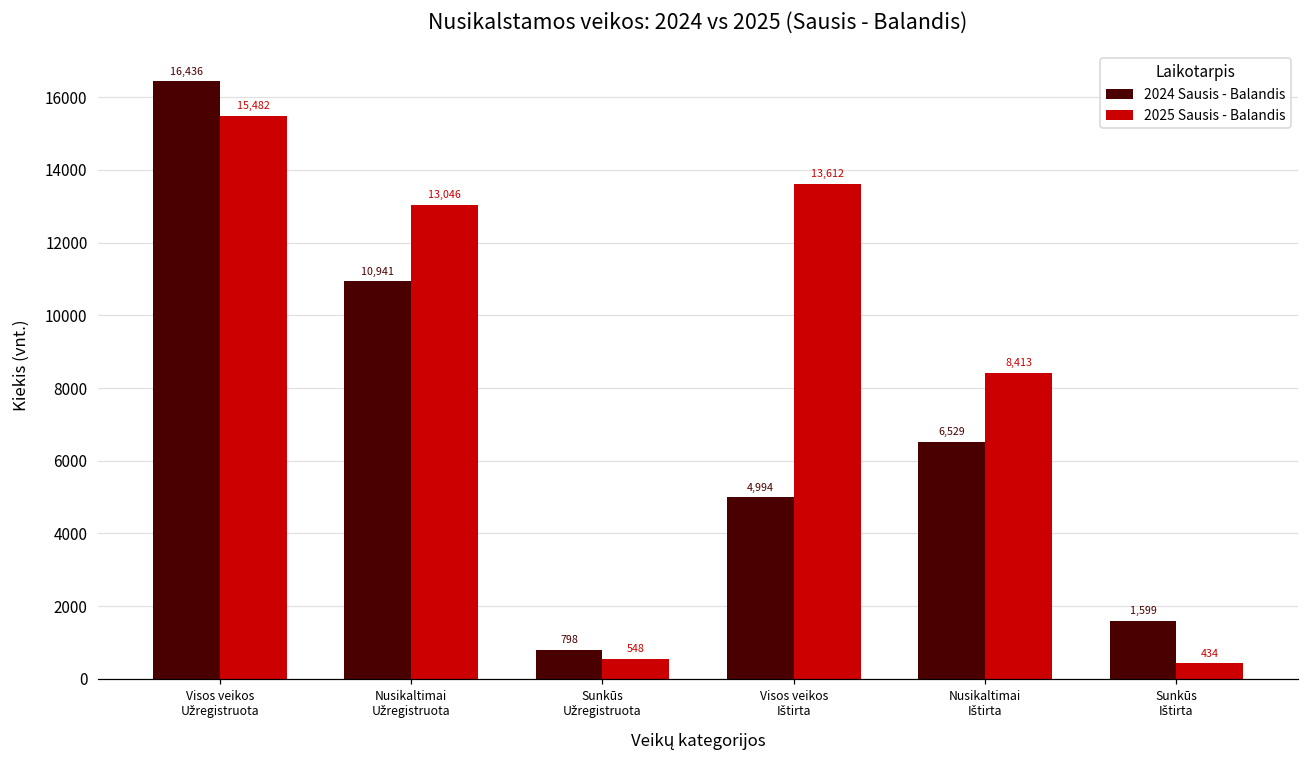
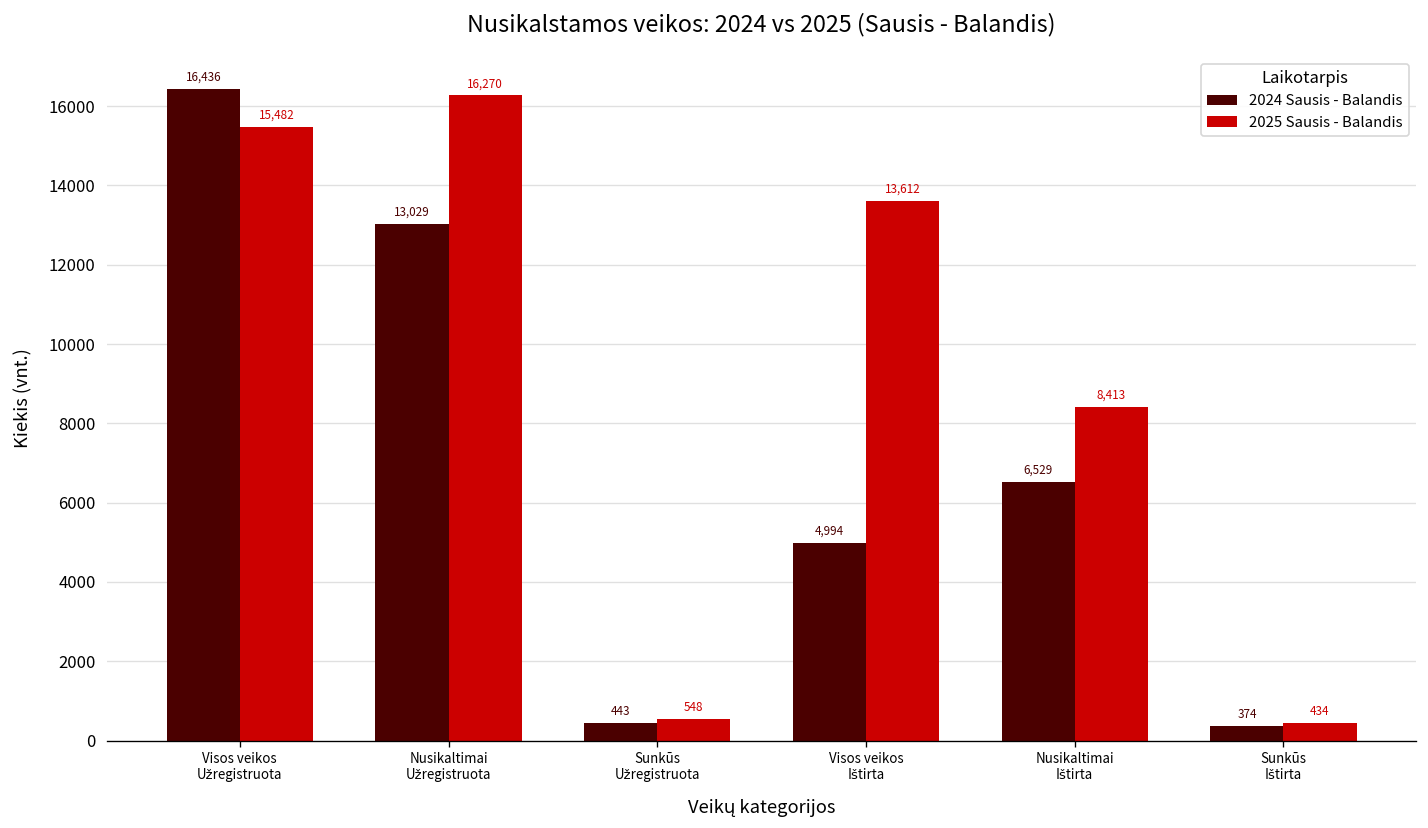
2024 Sausis - Balandis, Nusikaltimai Užregistruota: 10,941 -> 13,029
2025 Sausis - Balandis, Nusikaltimai Užregistruota: 13,046 -> 16,270
2024 Sausis - Balandis, Sunkūs Užregistruota: 798 -> 443
2024 Sausis - Balandis, Sunkūs Ištirta: 1,599 -> 374
